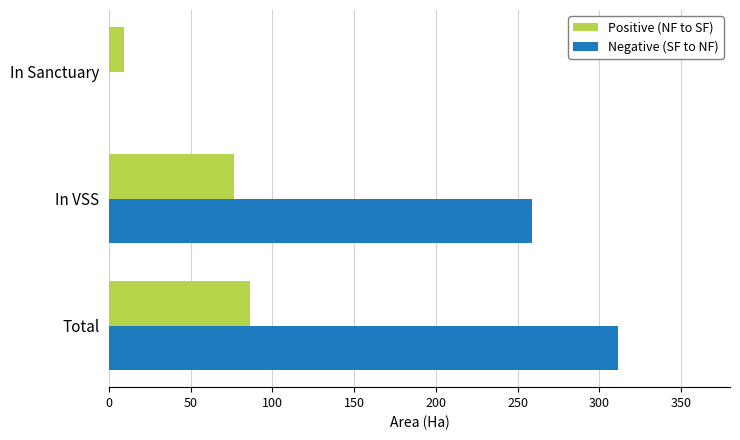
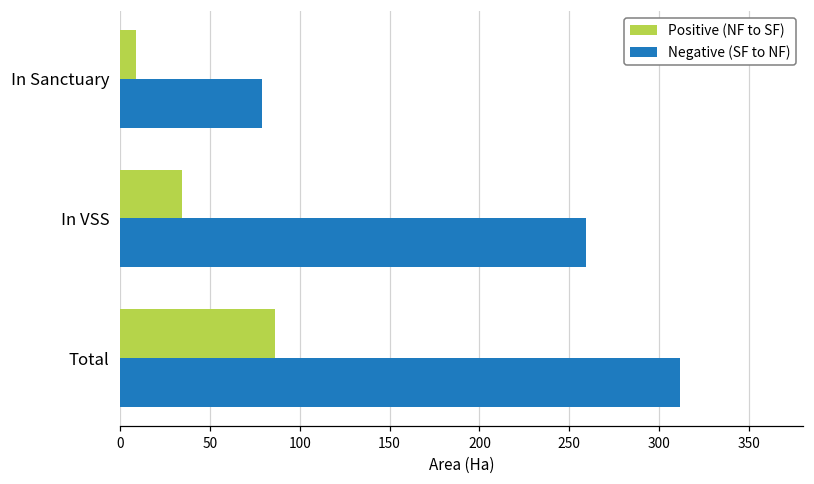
Negative (SF to NF), In Sanctuary: 0 -> 79
Positive (NF to SF), In VSS: 76 -> 35
